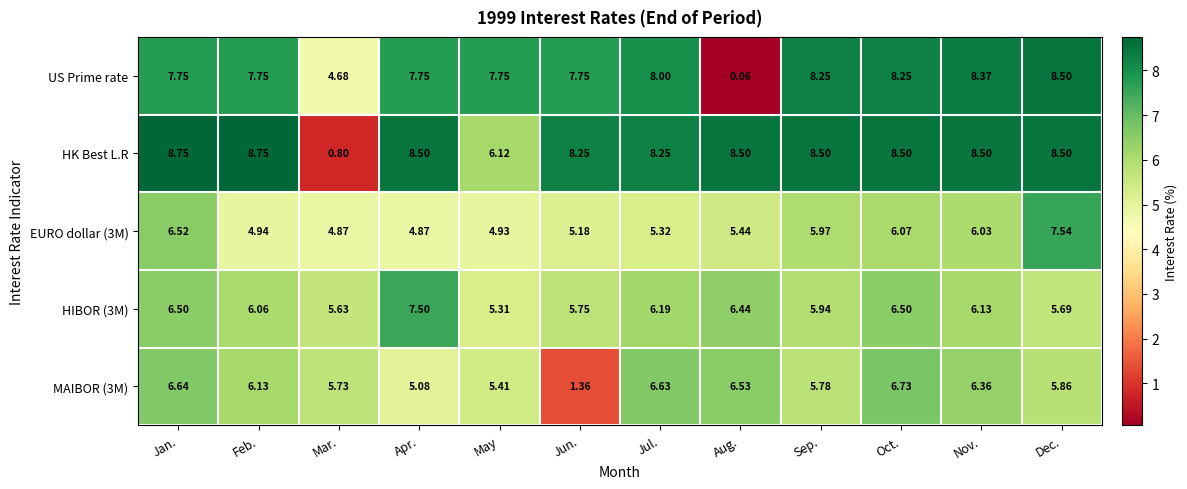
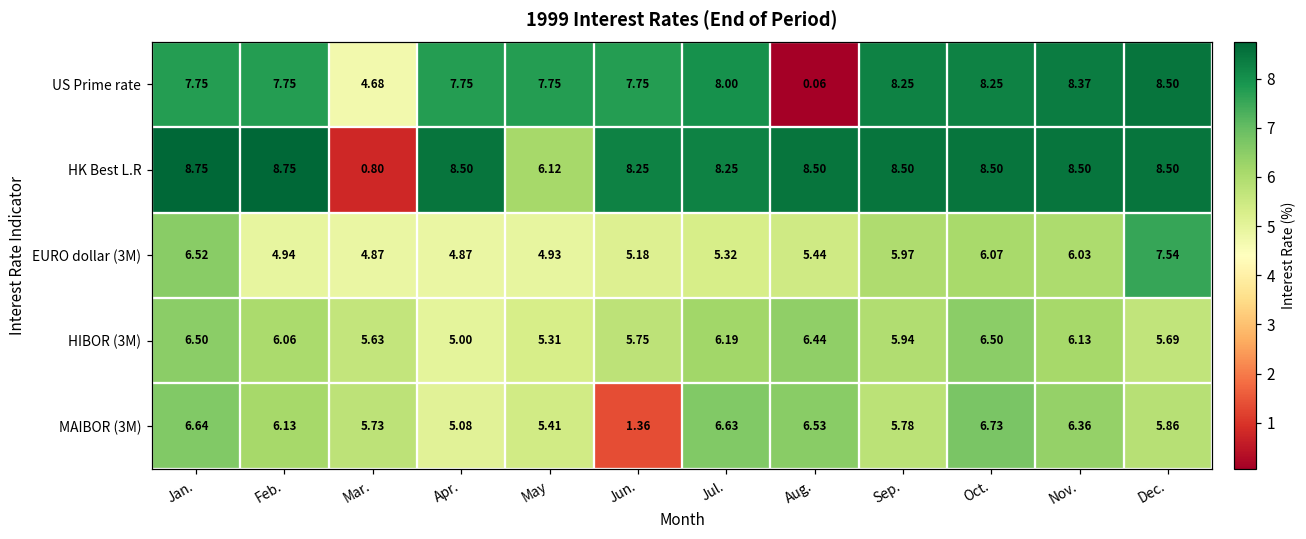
HIBOR (3M), Apr.: 7.50 -> 5.00
